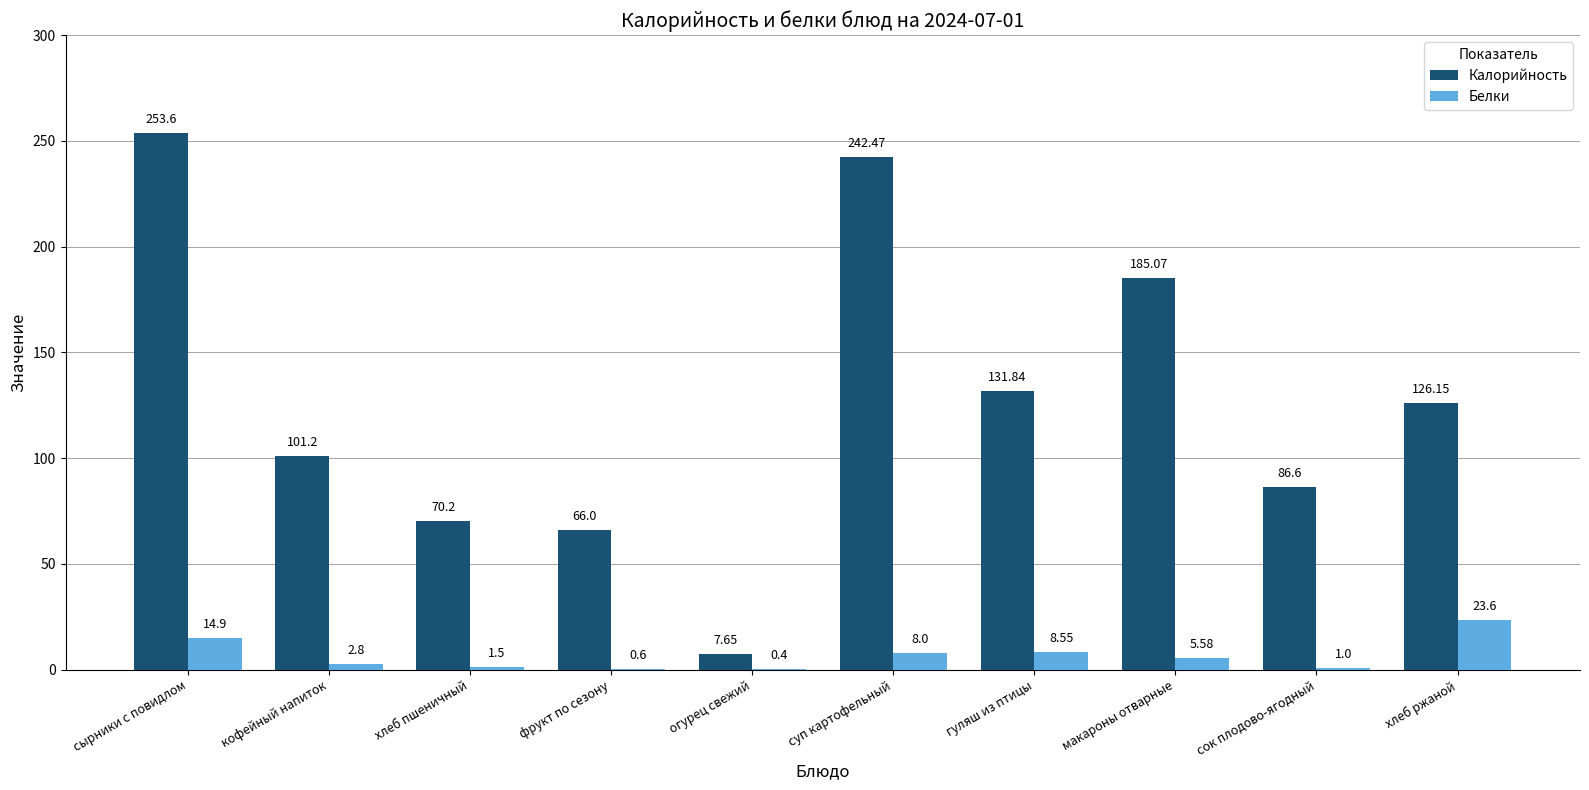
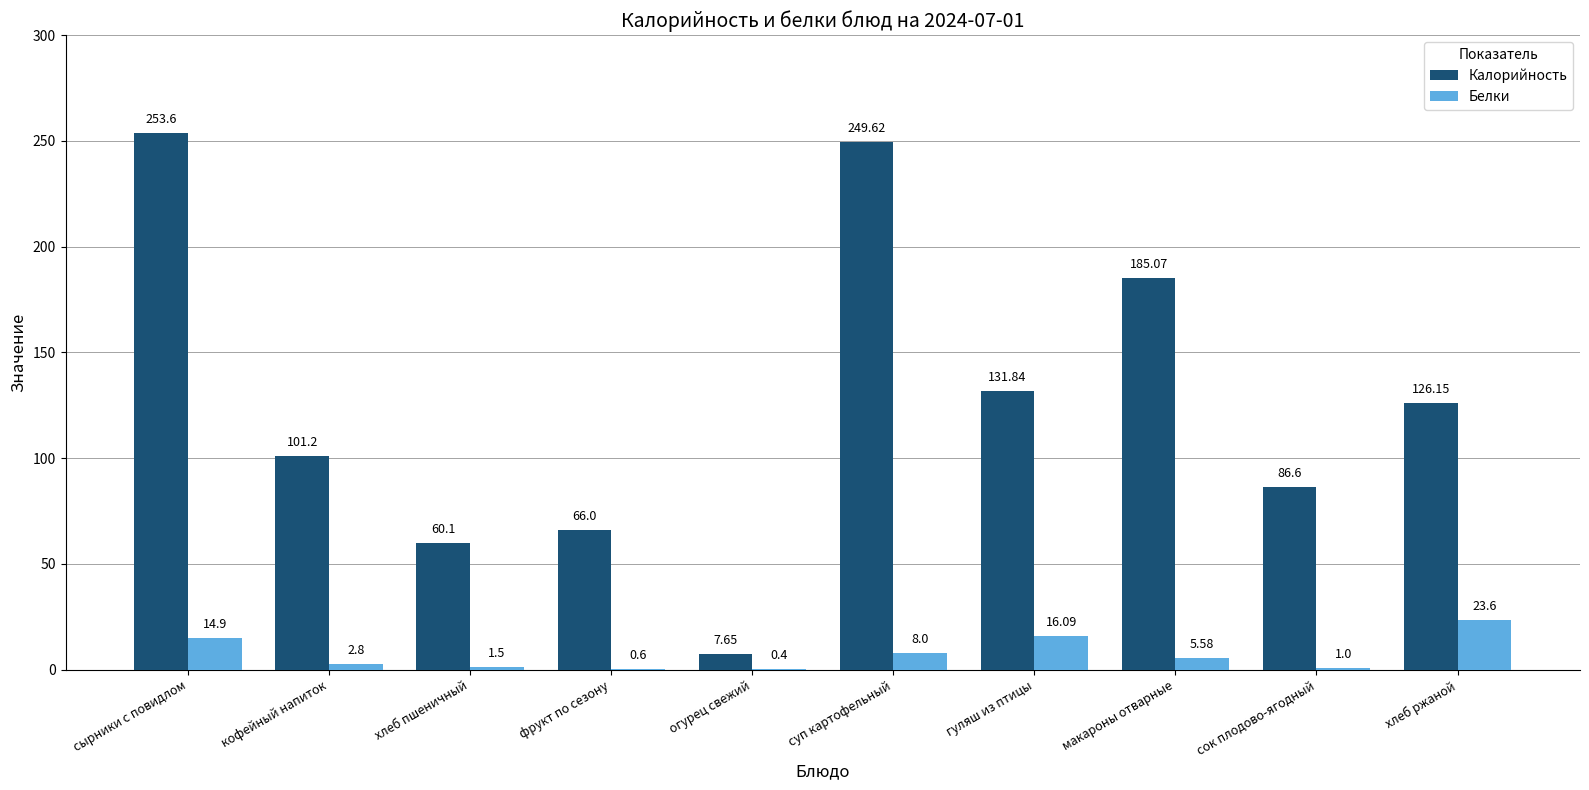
Калорийность, хлеб пшеничный: 70.2 -> 60.1
Калорийность, суп картофельный: 242.47 -> 249.62
Белки, гуляш из птицы: 8.55 -> 16.09
